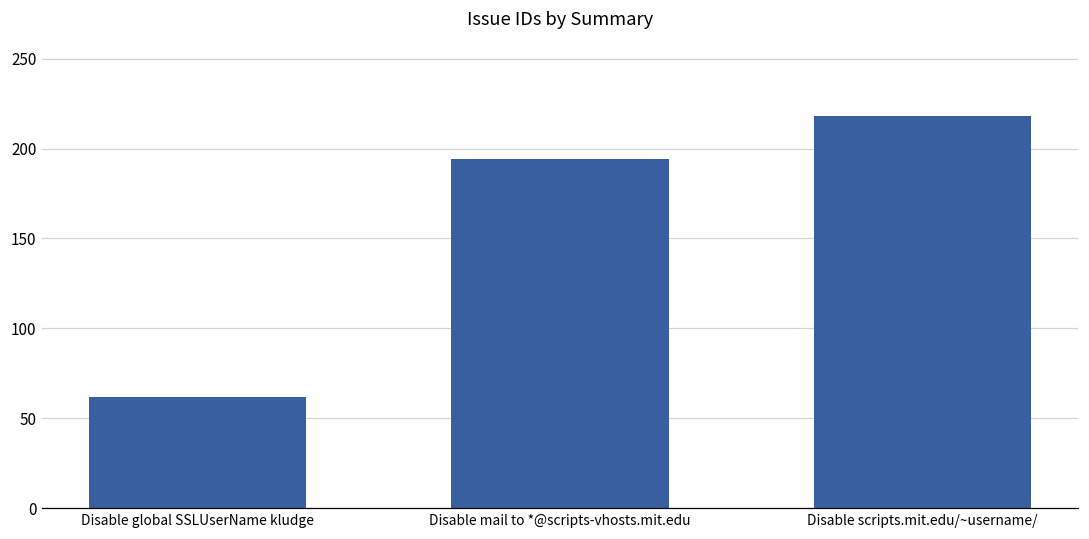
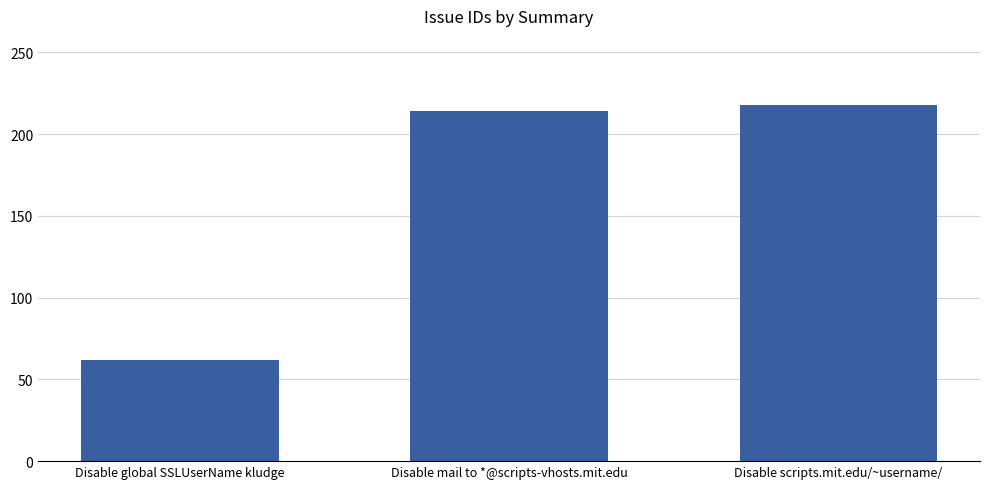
Disable mail to *@scripts-vhosts.mit.edu: 194 -> 214
